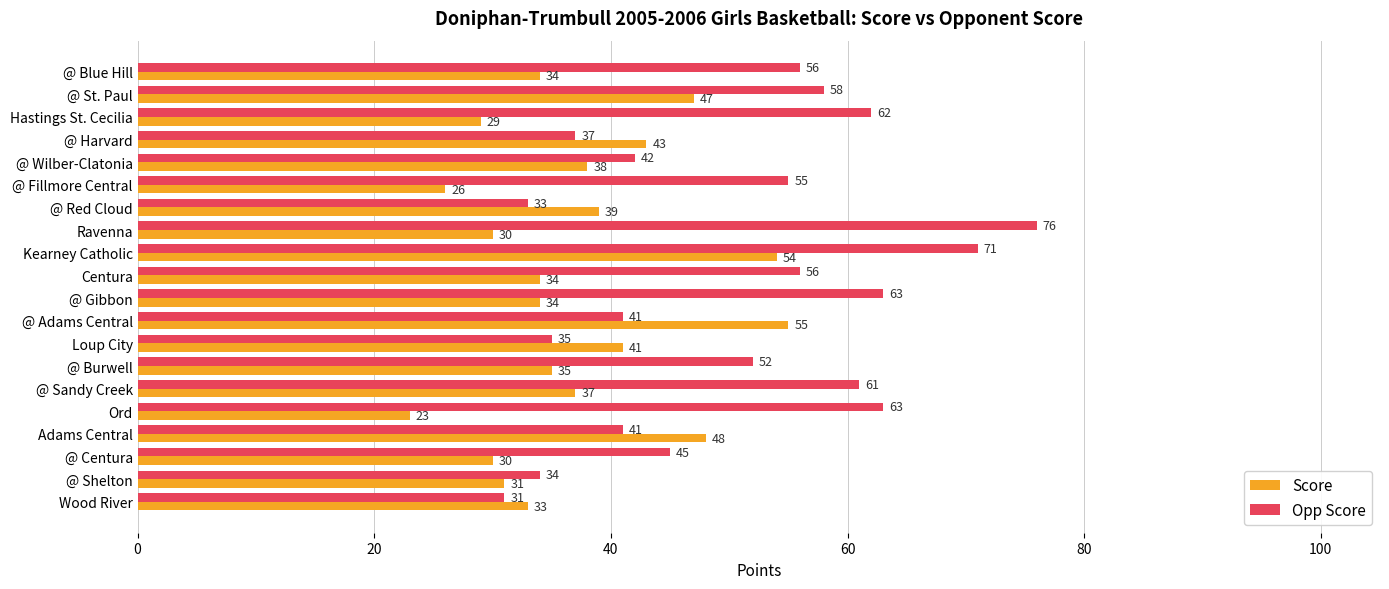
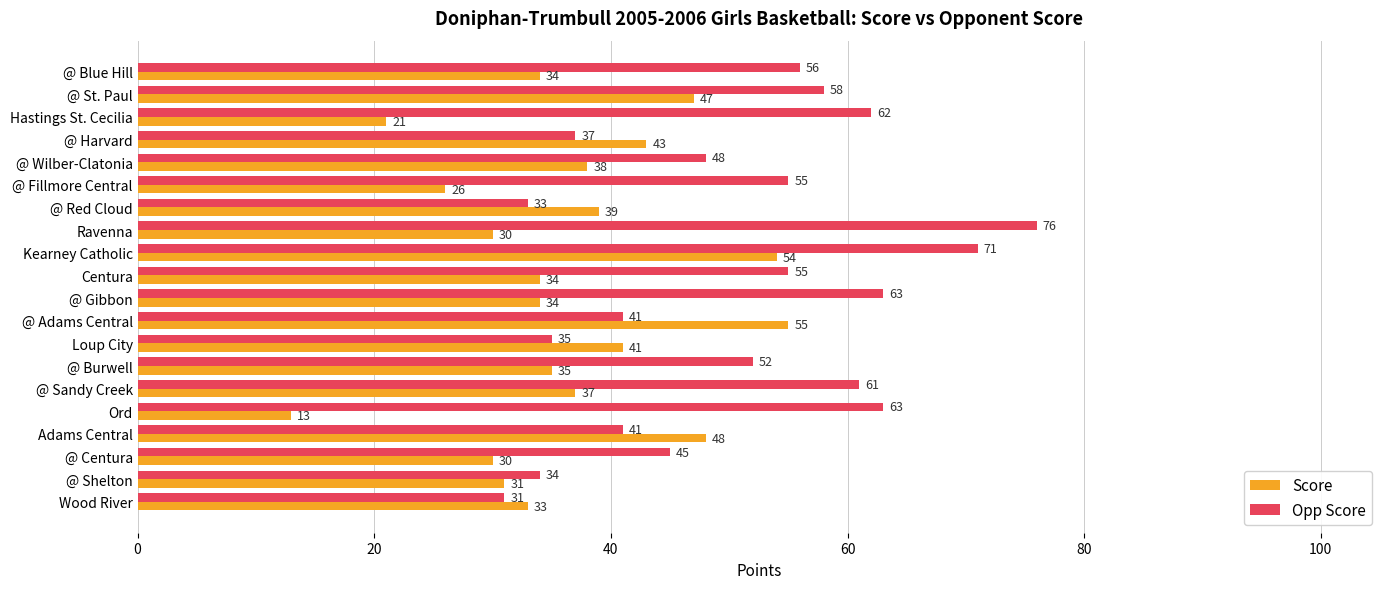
Score, Hastings St. Cecilia: 29 -> 21
Opp Score, @ Wilber-Clatonia: 42 -> 48
Opp Score, Centura: 56 -> 55
Score, Ord: 23 -> 13
